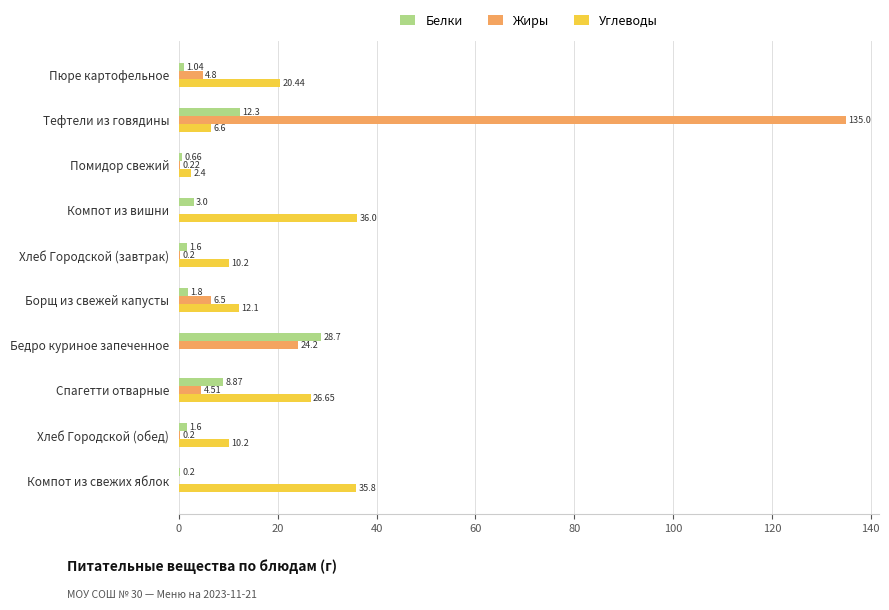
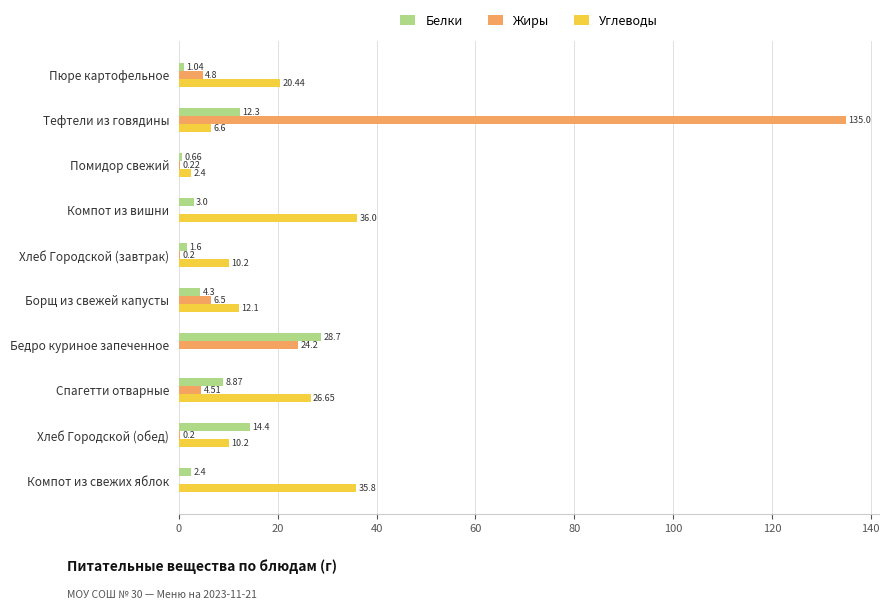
Белки, Борщ из свежей капусты: 1.8 -> 4.3
Белки, Хлеб Городской (обед): 1.6 -> 14.4
Белки, Компот из свежих яблок: 0.2 -> 2.4
